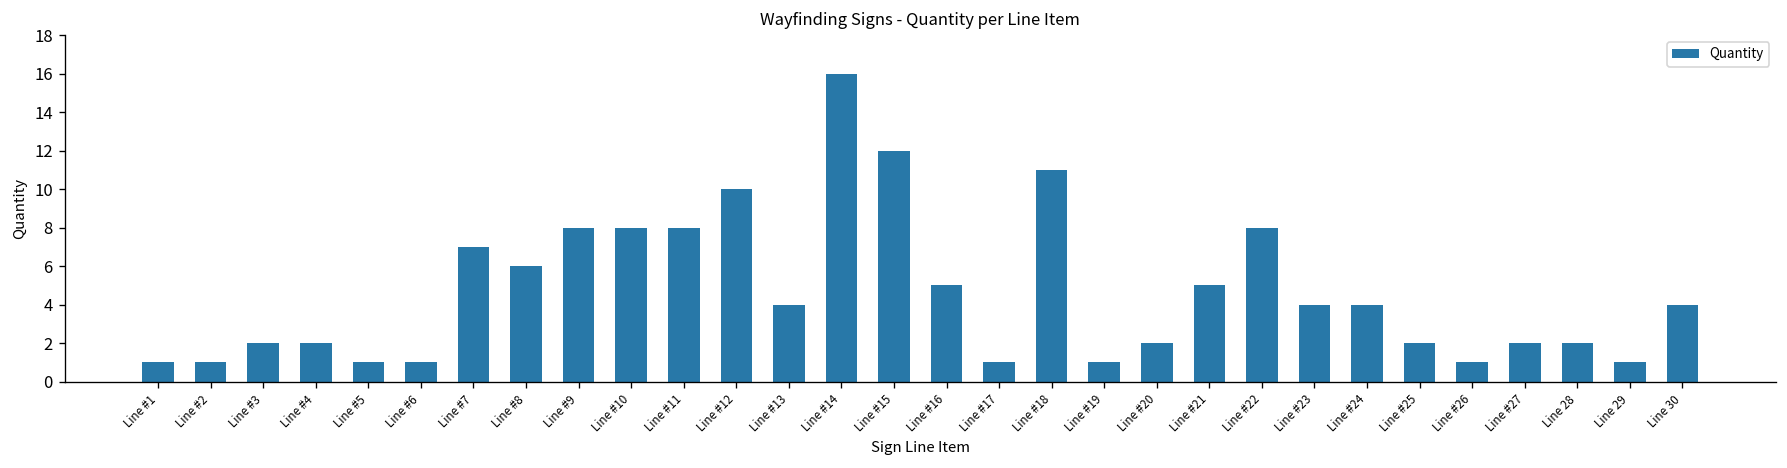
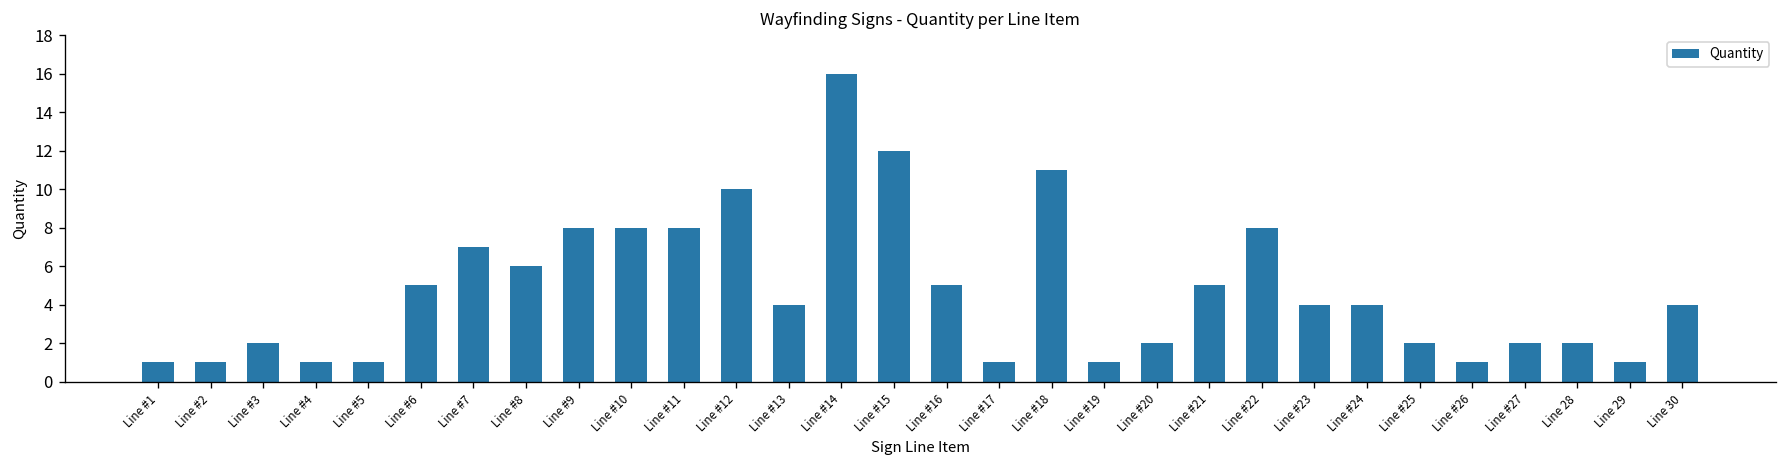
Line #4: 2 -> 1
Line #6: 1 -> 5
